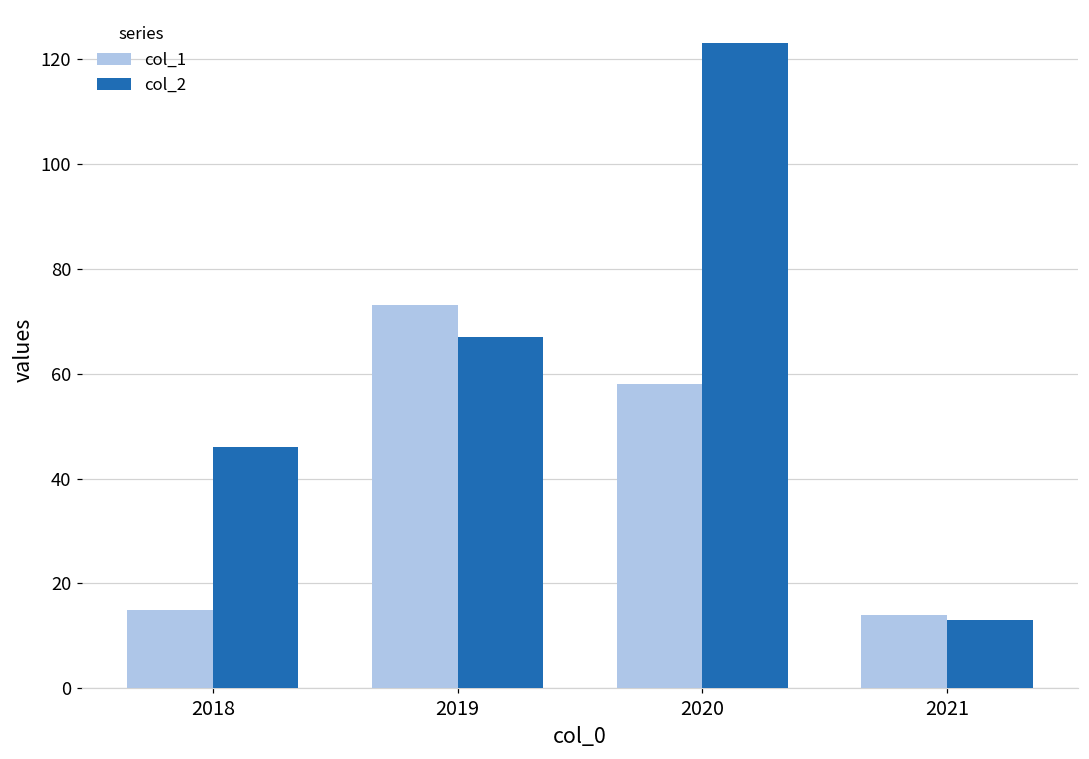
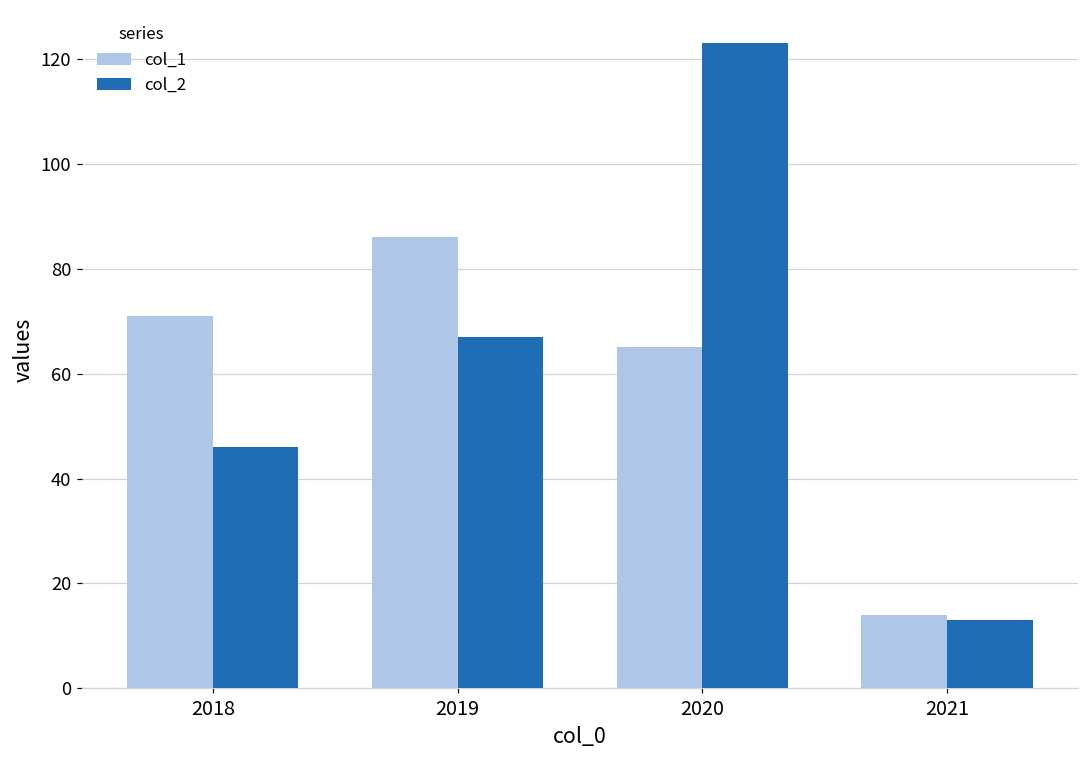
col_1, 2018: 15 -> 71
col_1, 2019: 73 -> 86
col_1, 2020: 58 -> 65
